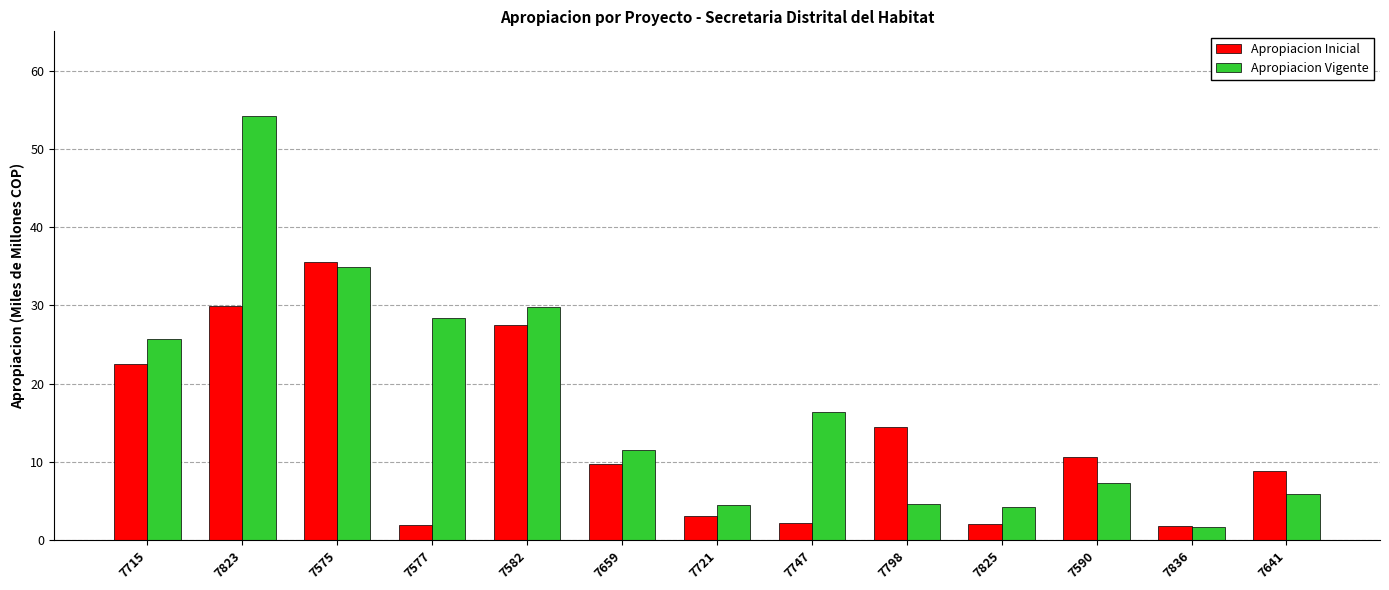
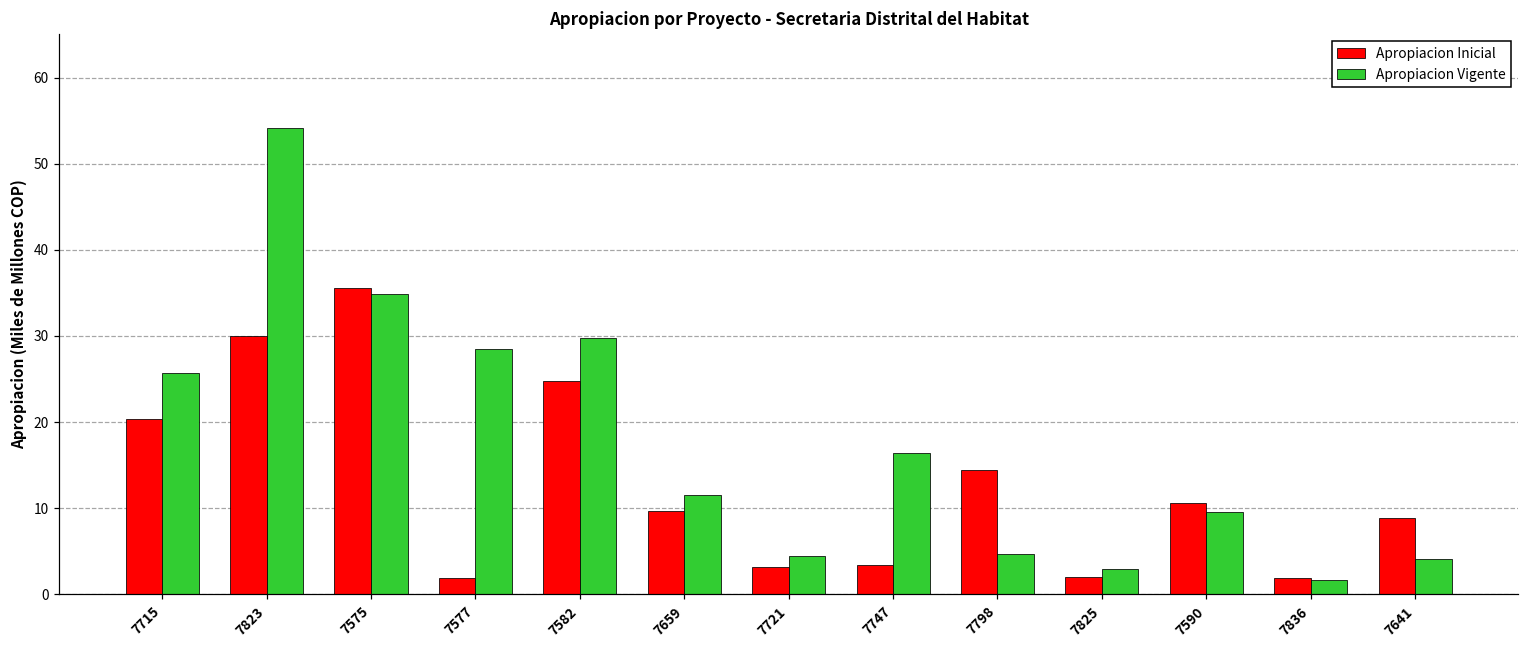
Apropiacion Inicial, 7715: 22 -> 20
Apropiacion Inicial, 7582: 28 -> 25
Apropiacion Inicial, 7747: 2 -> 3
Apropiacion Vigente, 7825: 4 -> 3
Apropiacion Vigente, 7590: 7 -> 10
Apropiacion Vigente, 7641: 6 -> 4
